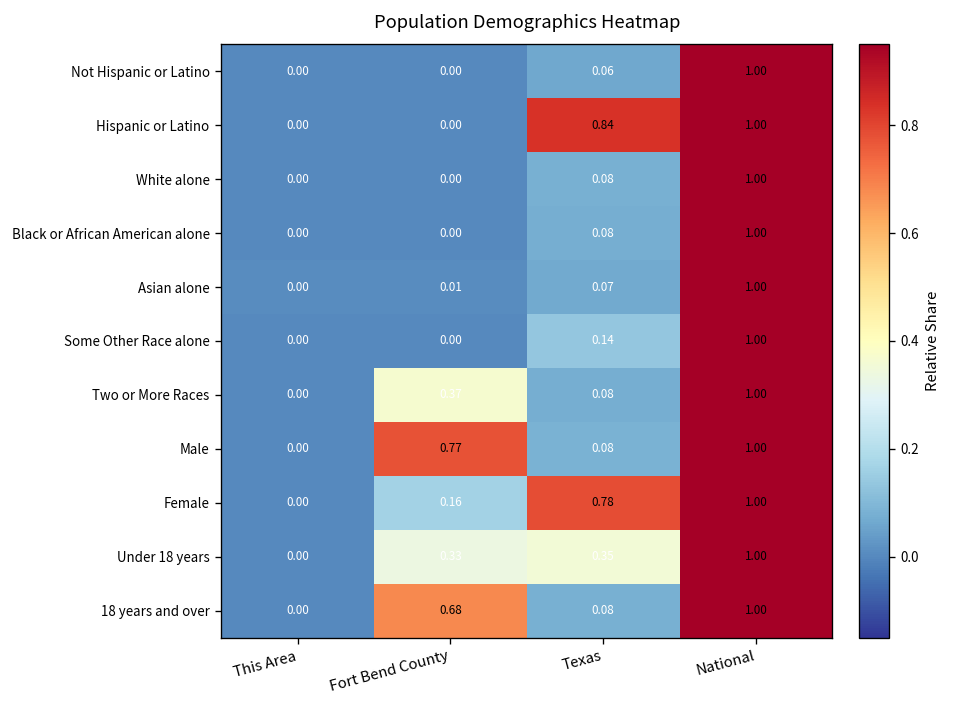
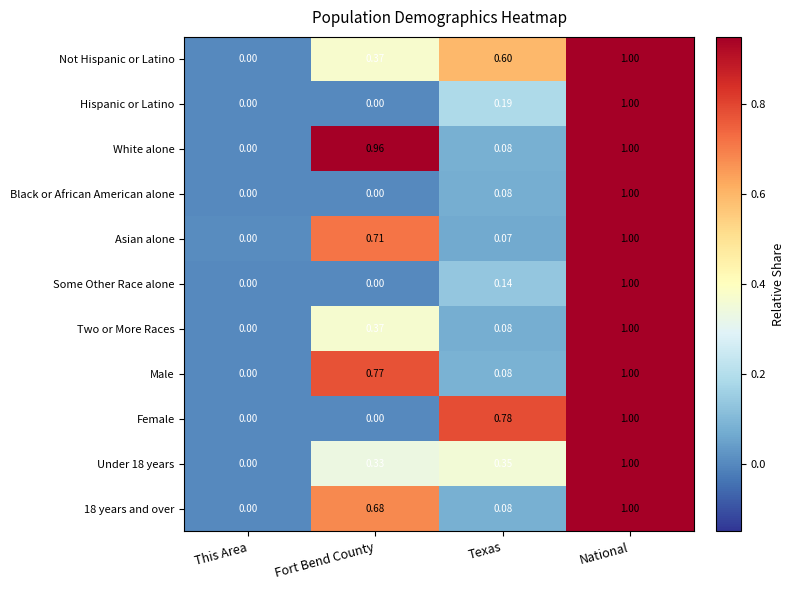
Not Hispanic or Latino, Fort Bend County: 0.00 -> 0.37
Not Hispanic or Latino, Texas: 0.06 -> 0.60
Hispanic or Latino, Texas: 0.84 -> 0.19
White alone, Fort Bend County: 0.00 -> 0.96
Asian alone, Fort Bend County: 0.01 -> 0.71
Female, Fort Bend County: 0.16 -> 0.00
